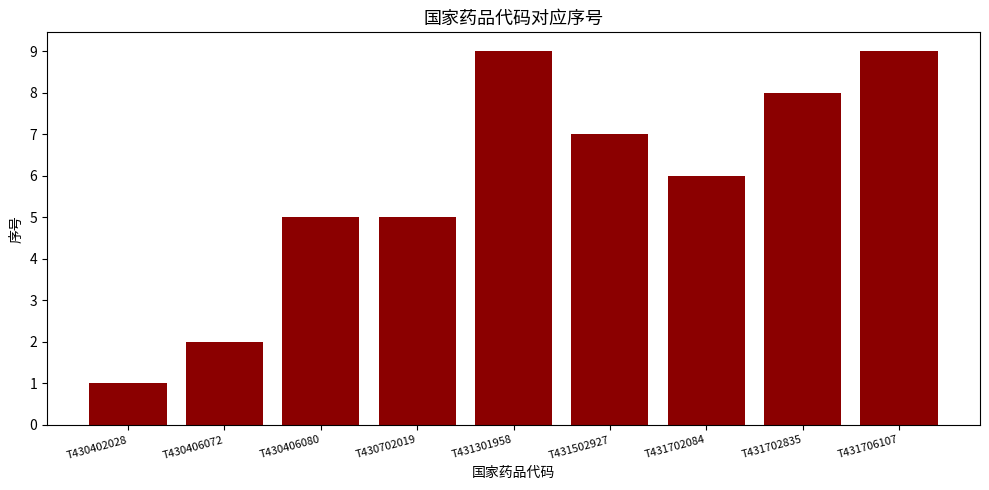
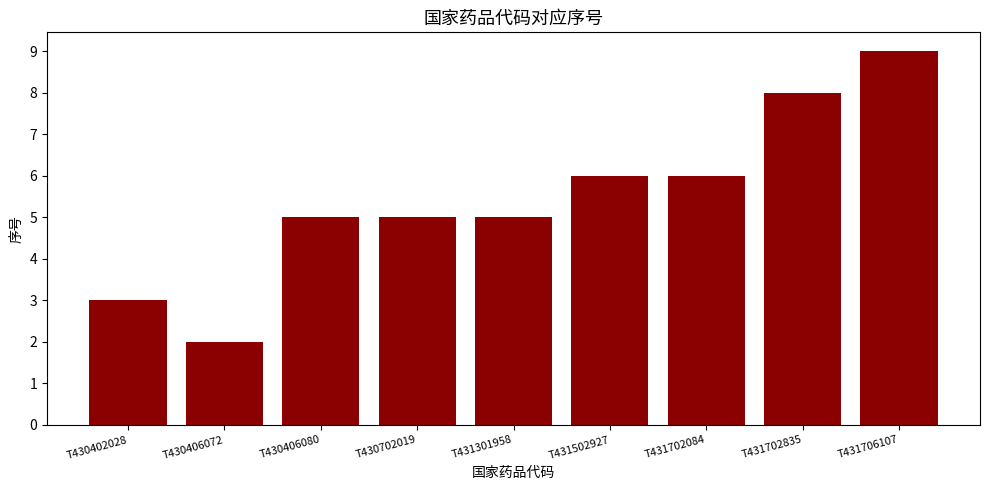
T430402028: 1 -> 3
T431301958: 9 -> 5
T431502927: 7 -> 6
